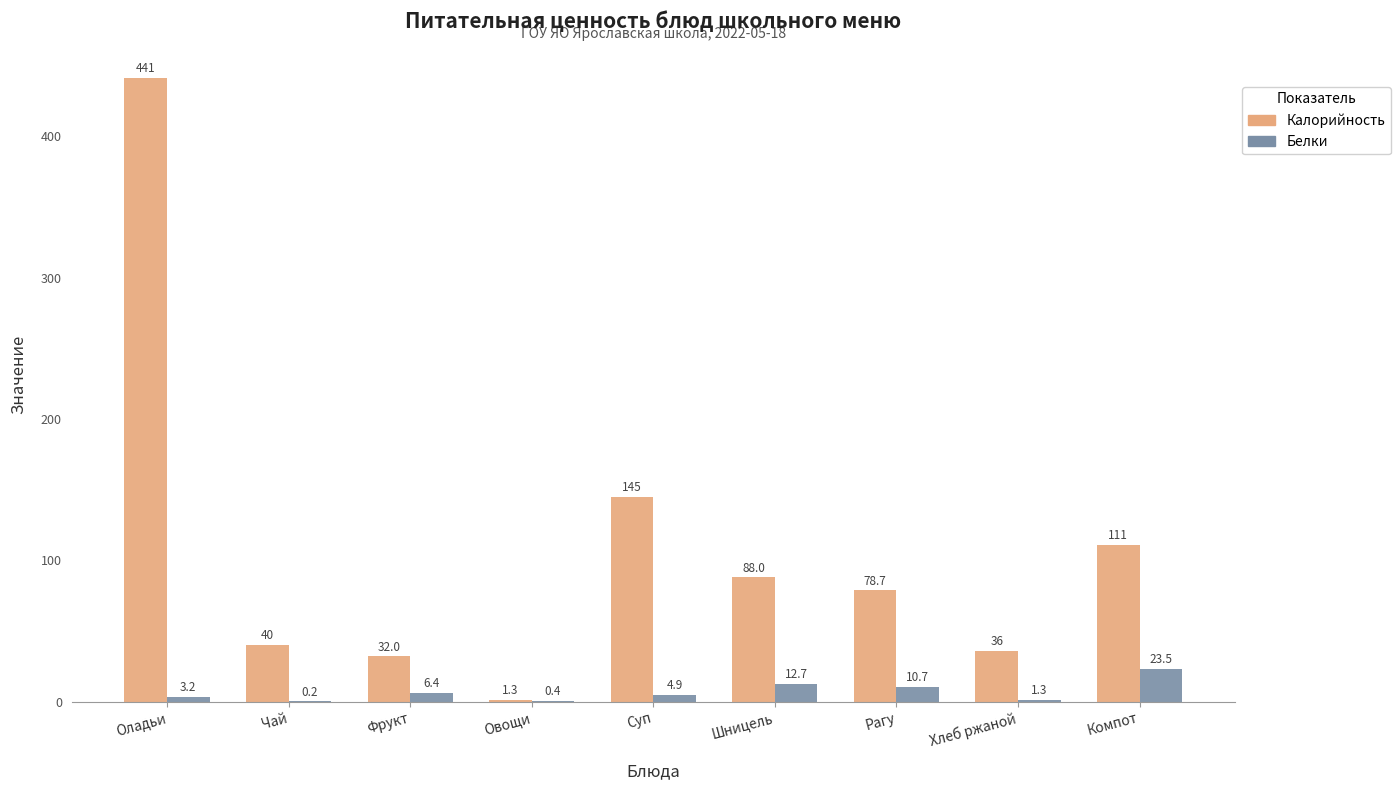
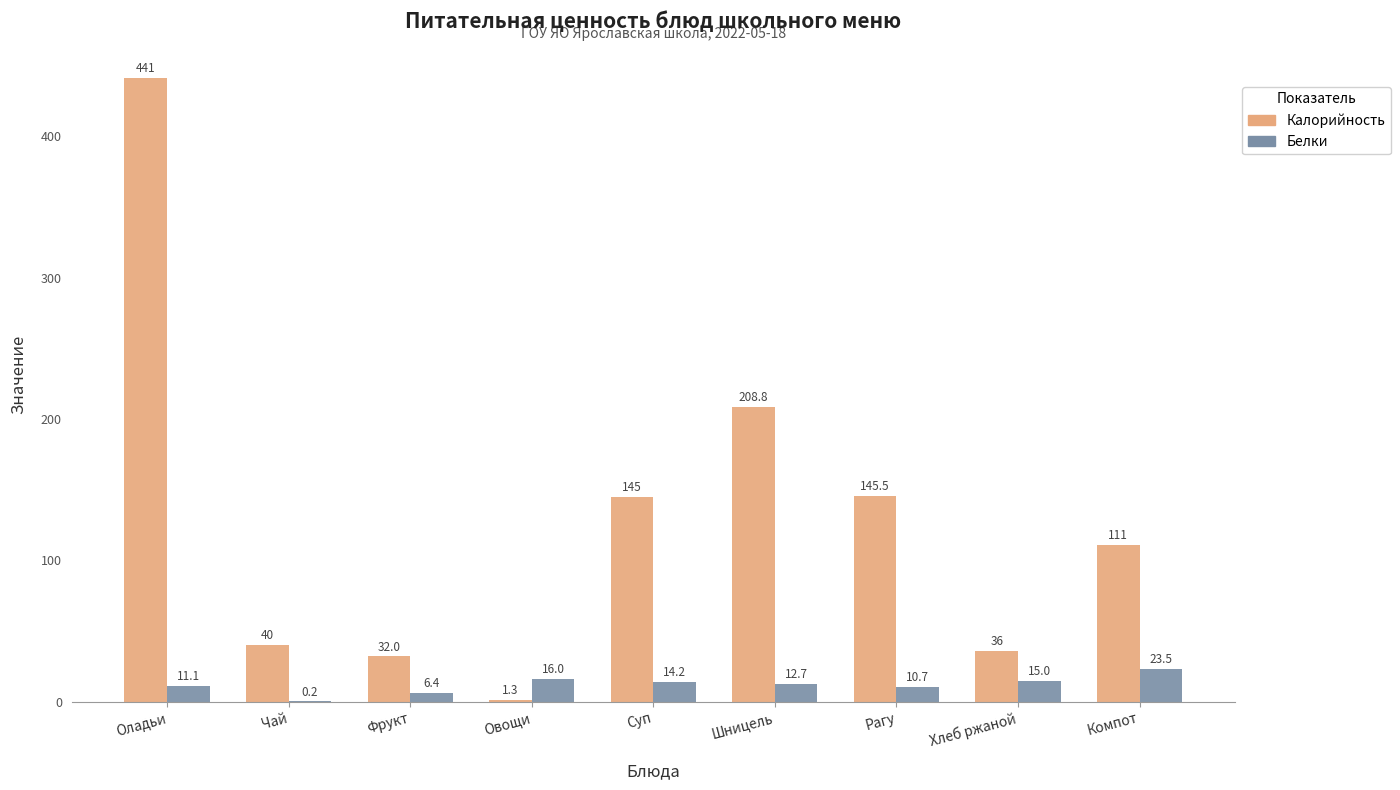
Белки, Оладьи: 3.2 -> 11.1
Белки, Овощи: 0.4 -> 16.0
Белки, Суп: 4.9 -> 14.2
Калорийность, Шницель: 88.0 -> 208.8
Калорийность, Рагу: 78.7 -> 145.5
Белки, Хлеб ржаной: 1.3 -> 15.0
